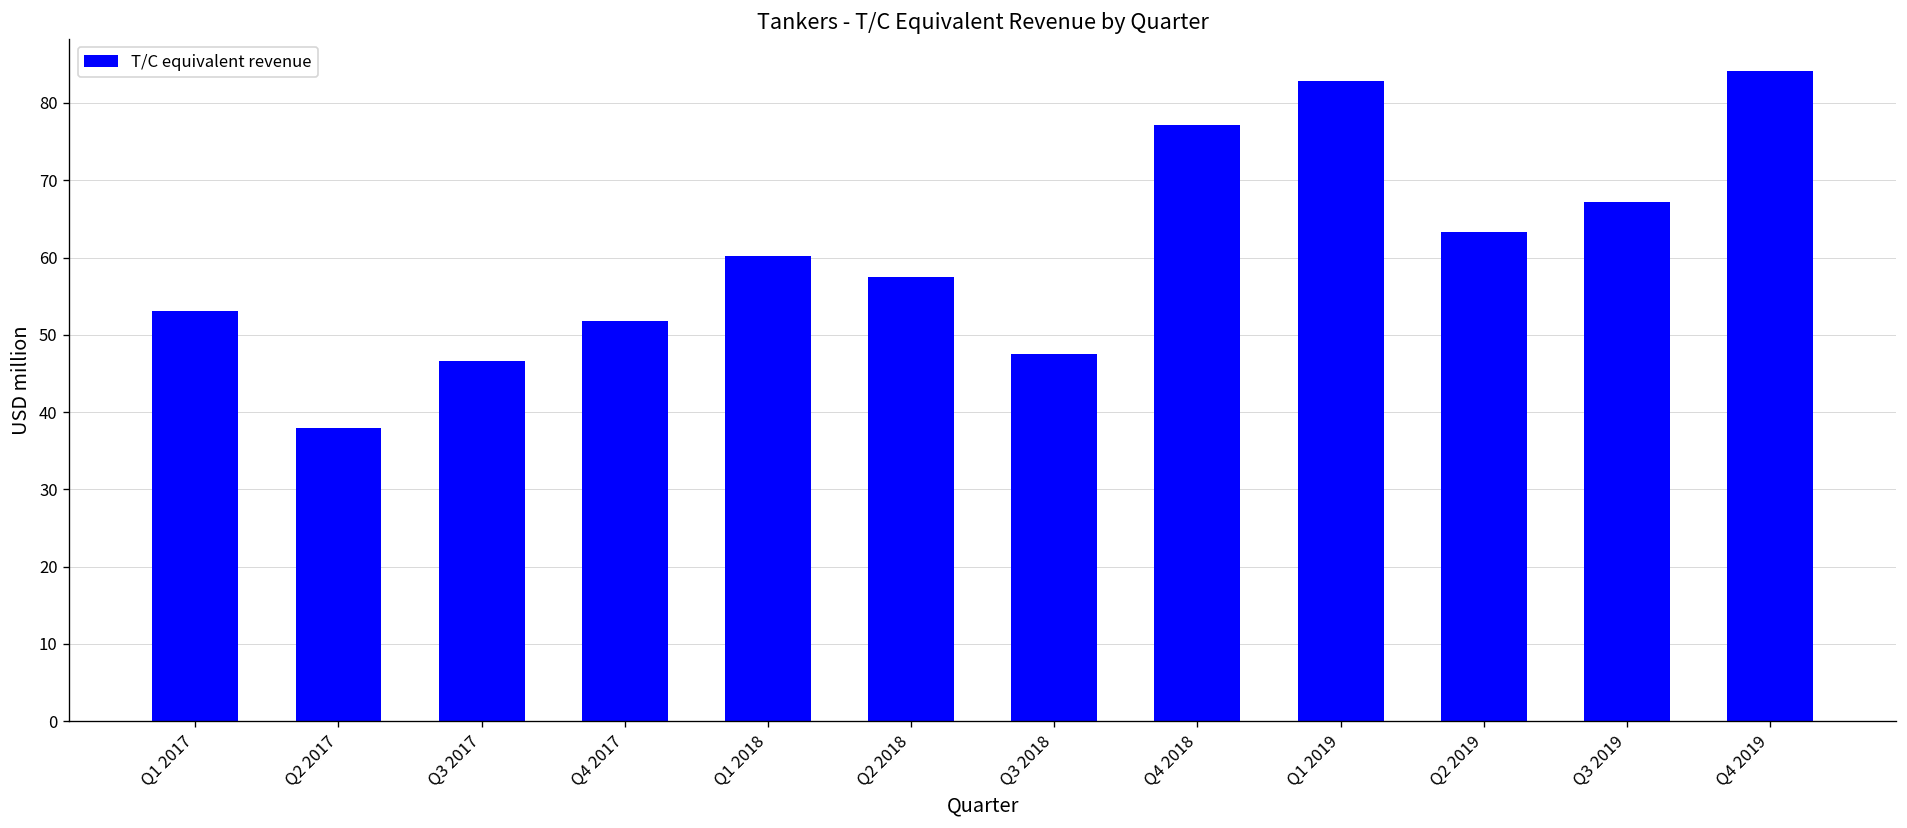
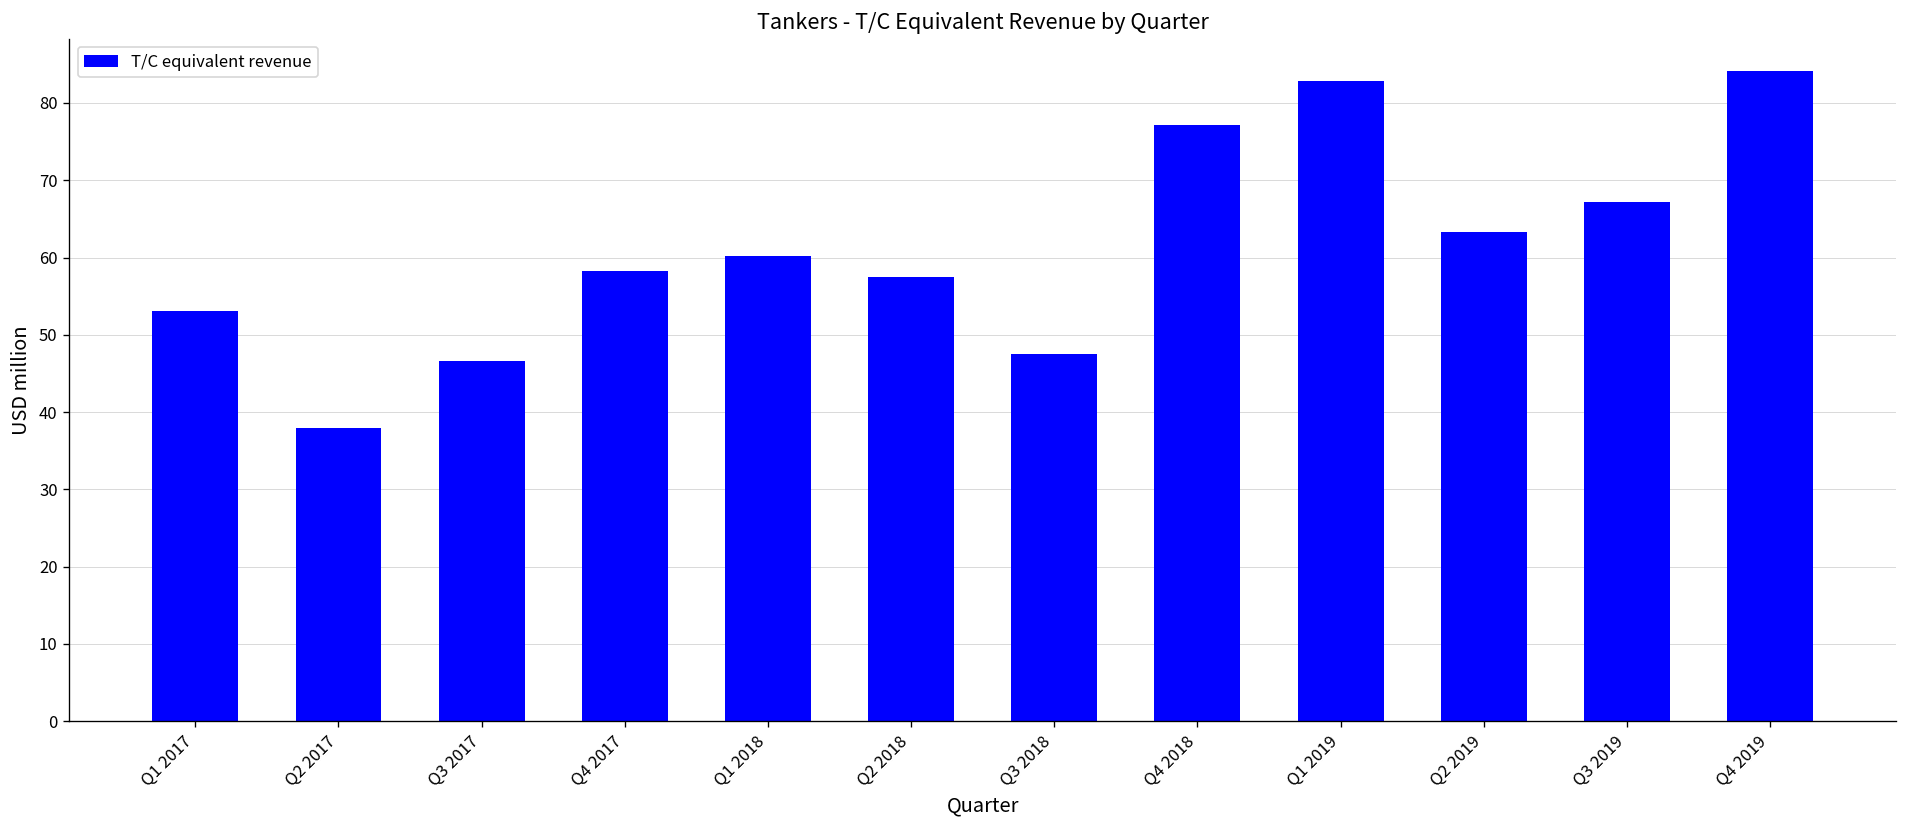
Q4 2017: 52 -> 58
